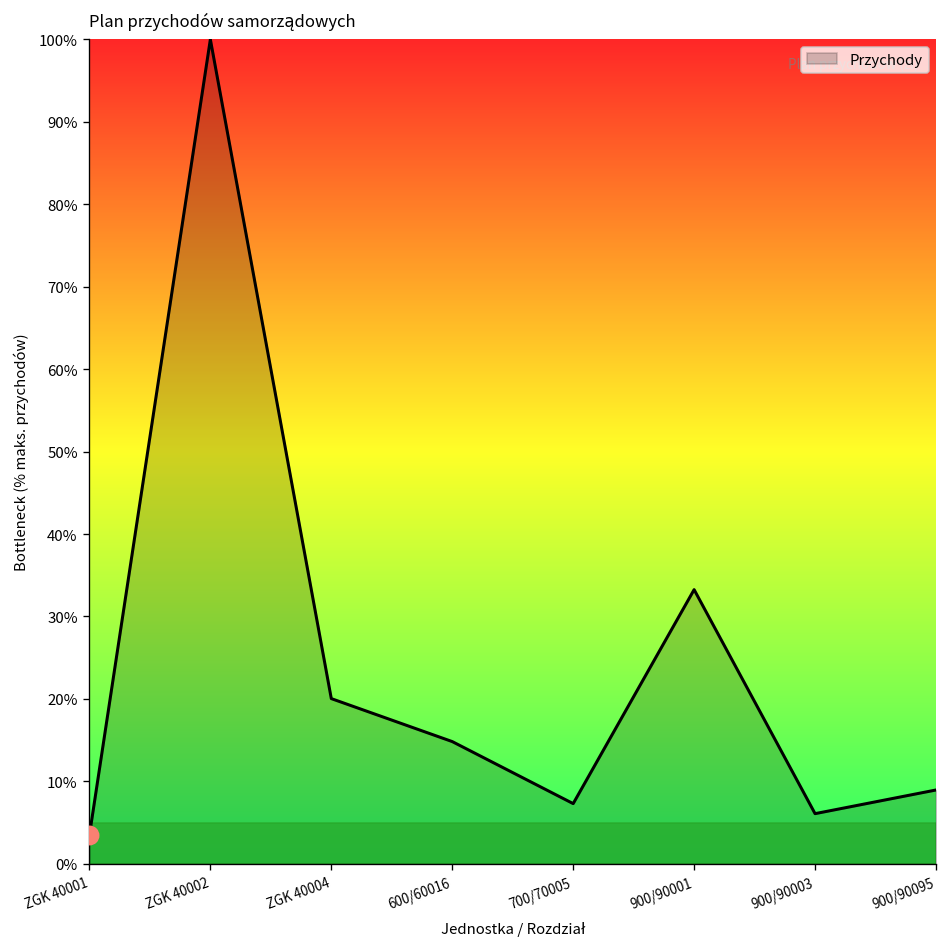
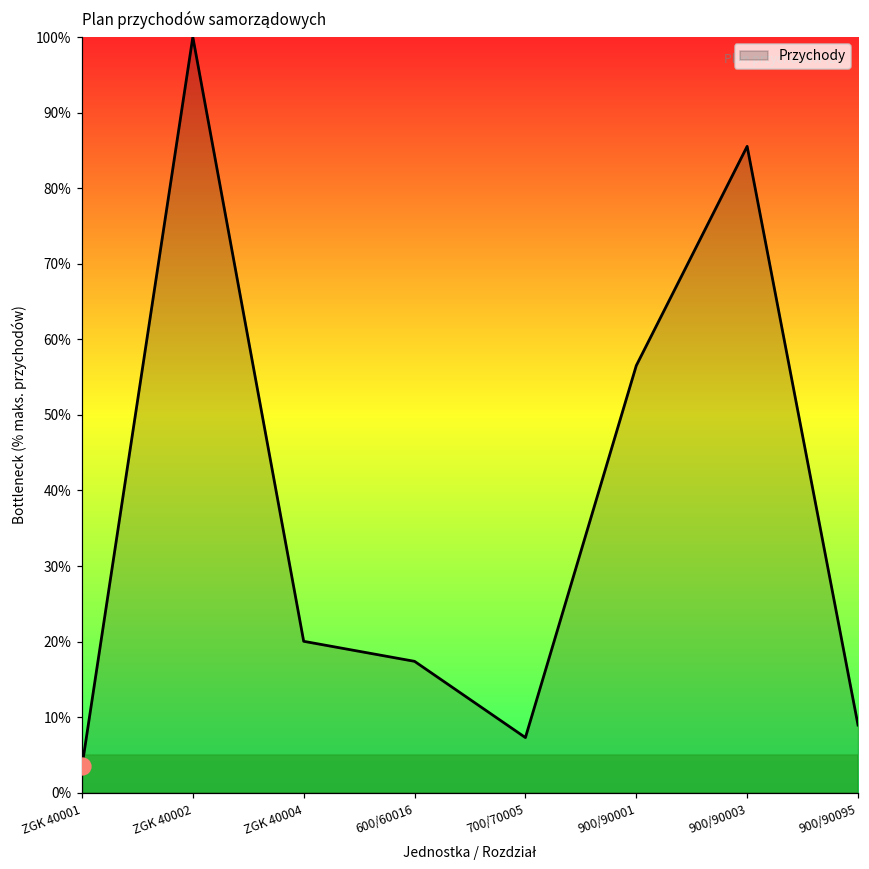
Przychody, 600/60016: 15% -> 17%
Przychody, 900/90001: 33% -> 57%
Przychody, 900/90003: 6% -> 86%
